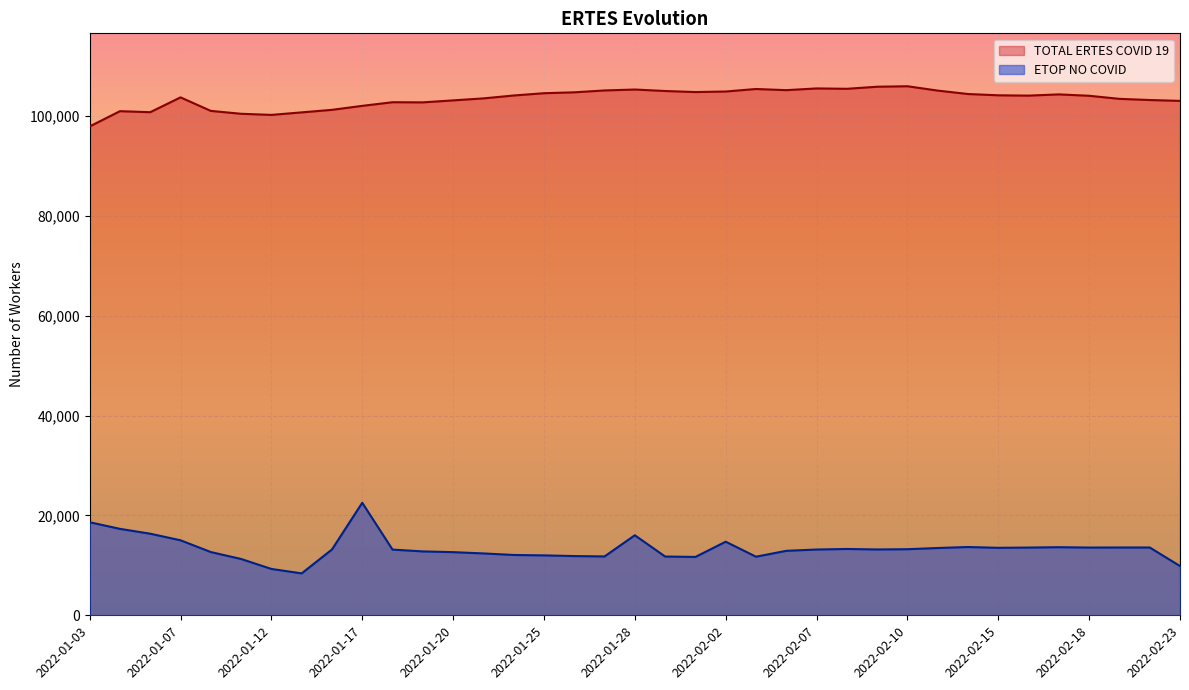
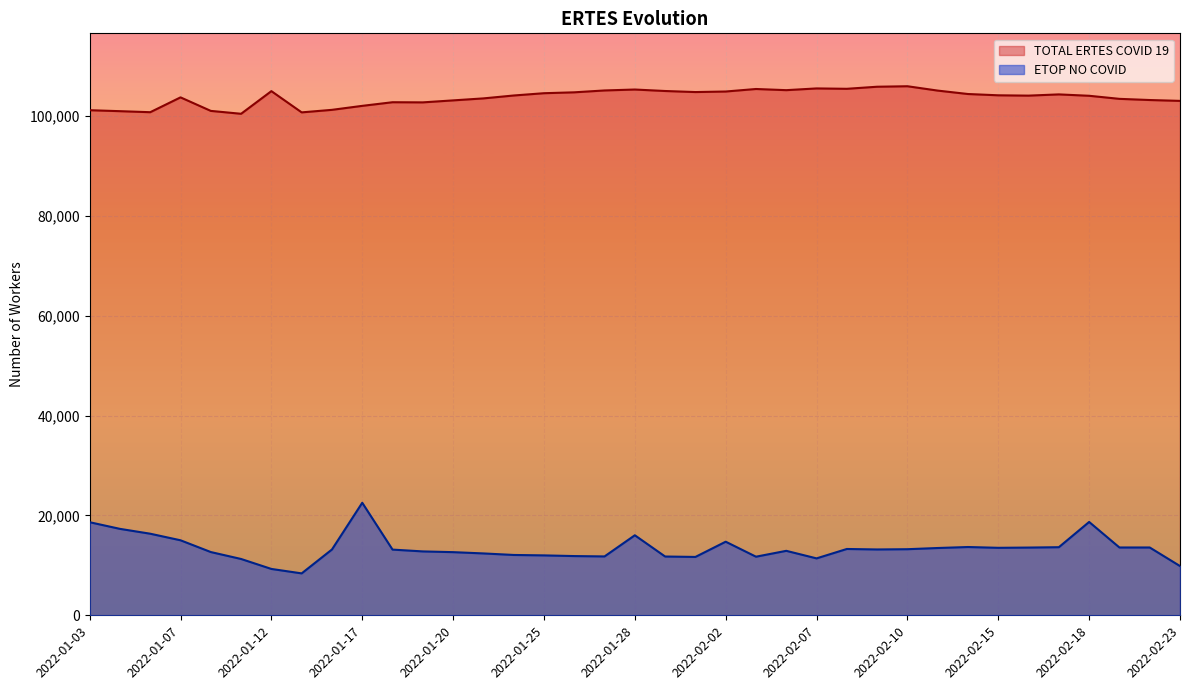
TOTAL ERTES COVID 19, 2022-01-03: 98,000 -> 101,000
TOTAL ERTES COVID 19, 2022-01-12: 100,000 -> 105,000
ETOP NO COVID, 2022-02-07: 13,000 -> 11,000
ETOP NO COVID, 2022-02-18: 14,000 -> 19,000
